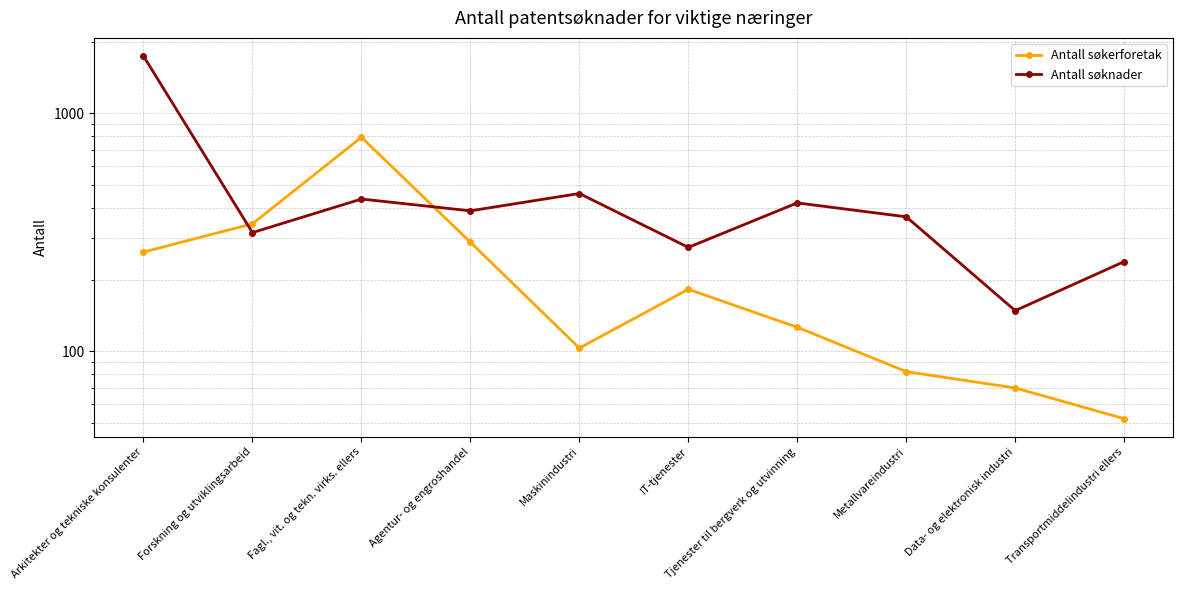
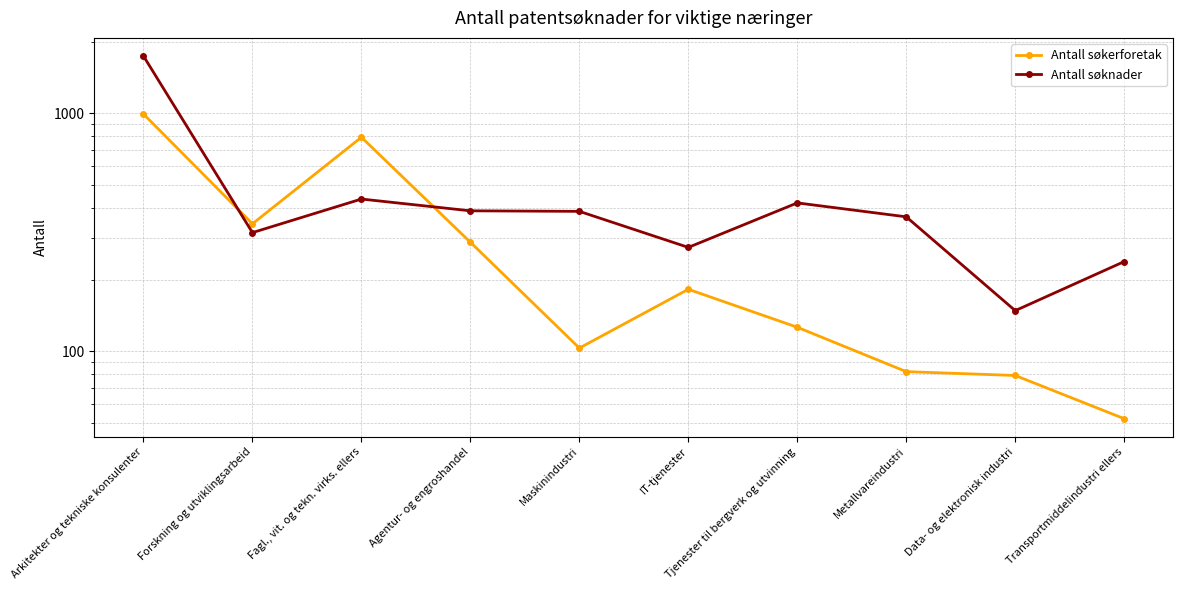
Antall søkerforetak, Arkitekter og tekniske konsulenter: 260 -> 990
Antall søknader, Maskinindustri: 460 -> 390
Antall søkerforetak, Data- og elektronisk industri: 70 -> 79
